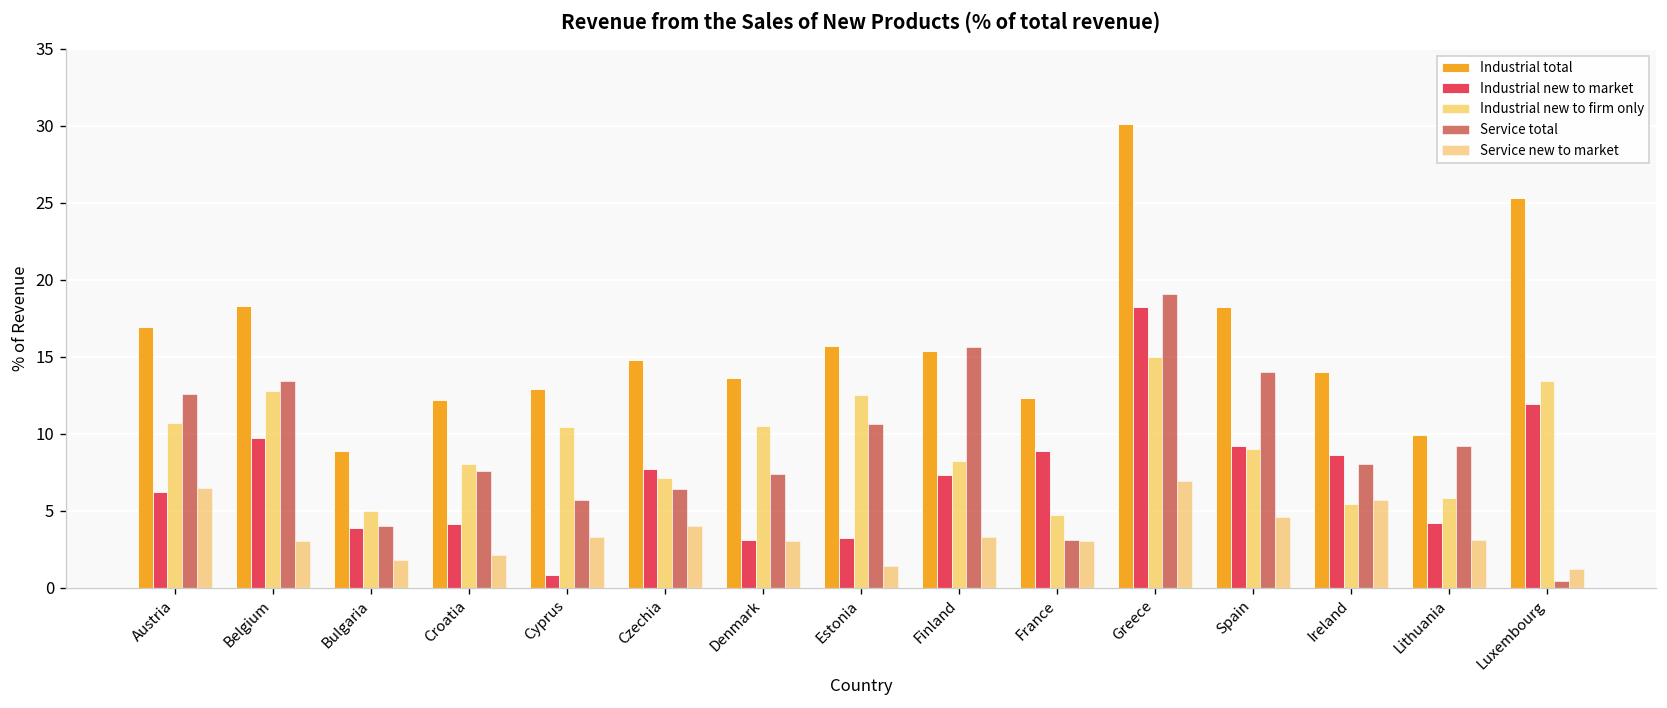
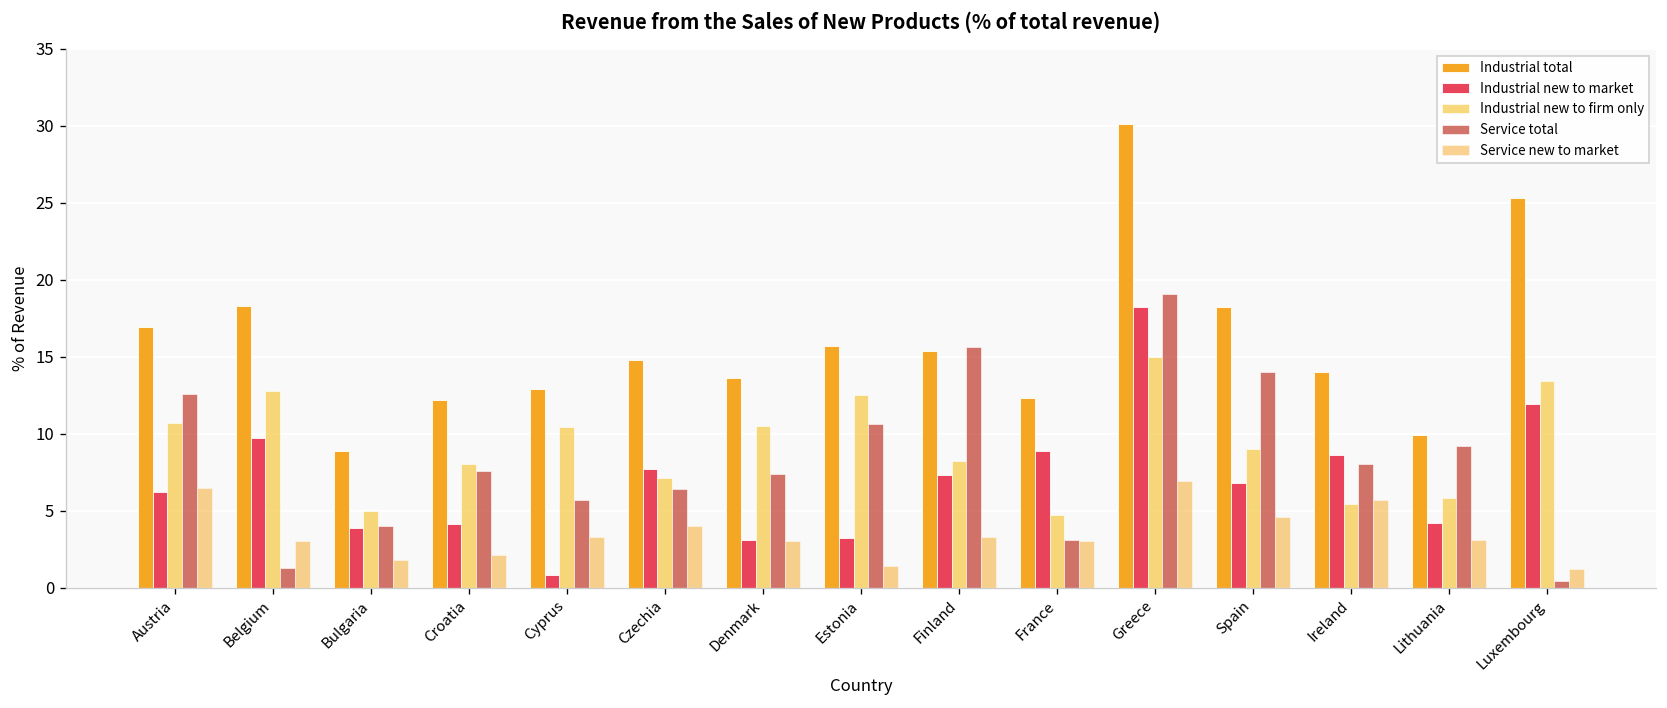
Service total, Belgium: 13.4 -> 1.3
Industrial new to market, Spain: 9.2 -> 6.8
